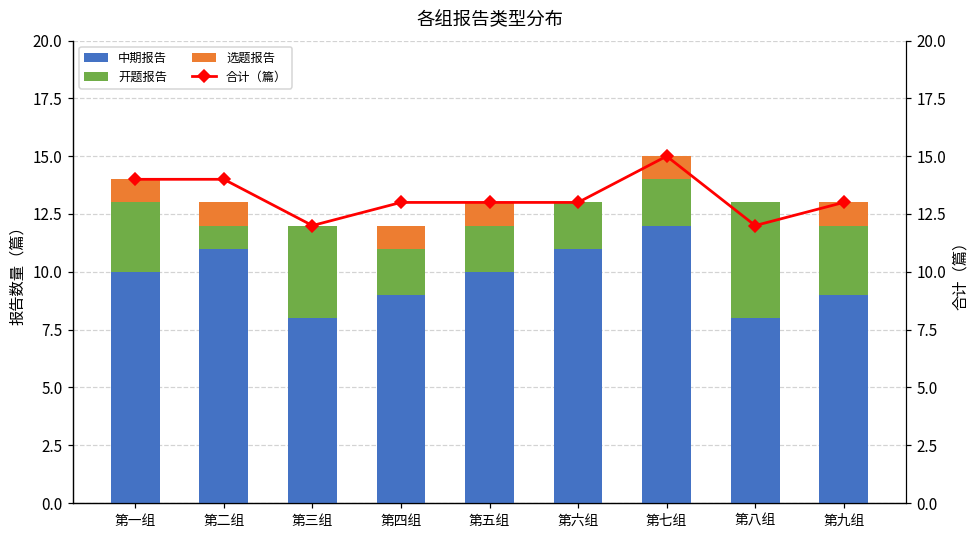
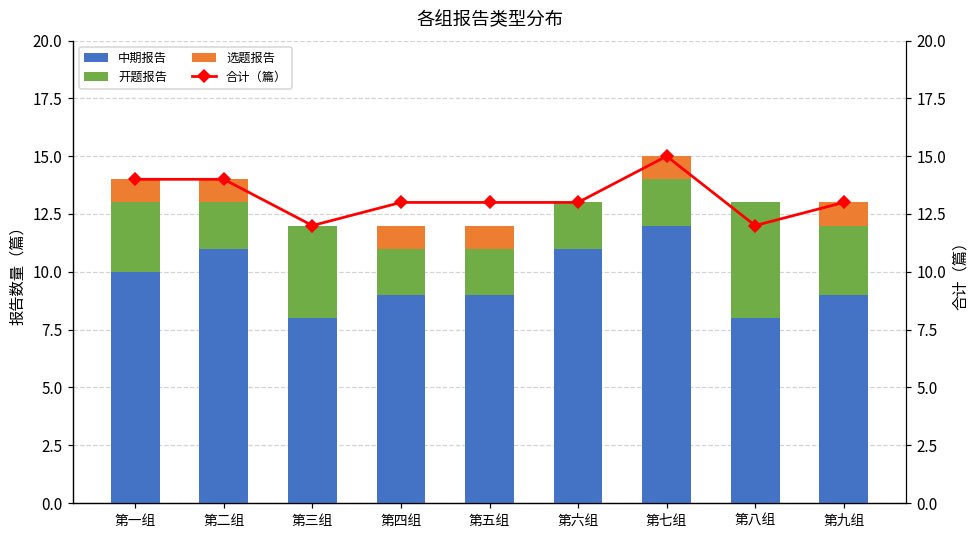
开题报告, 第二组: 1 -> 2
中期报告, 第五组: 10 -> 9
